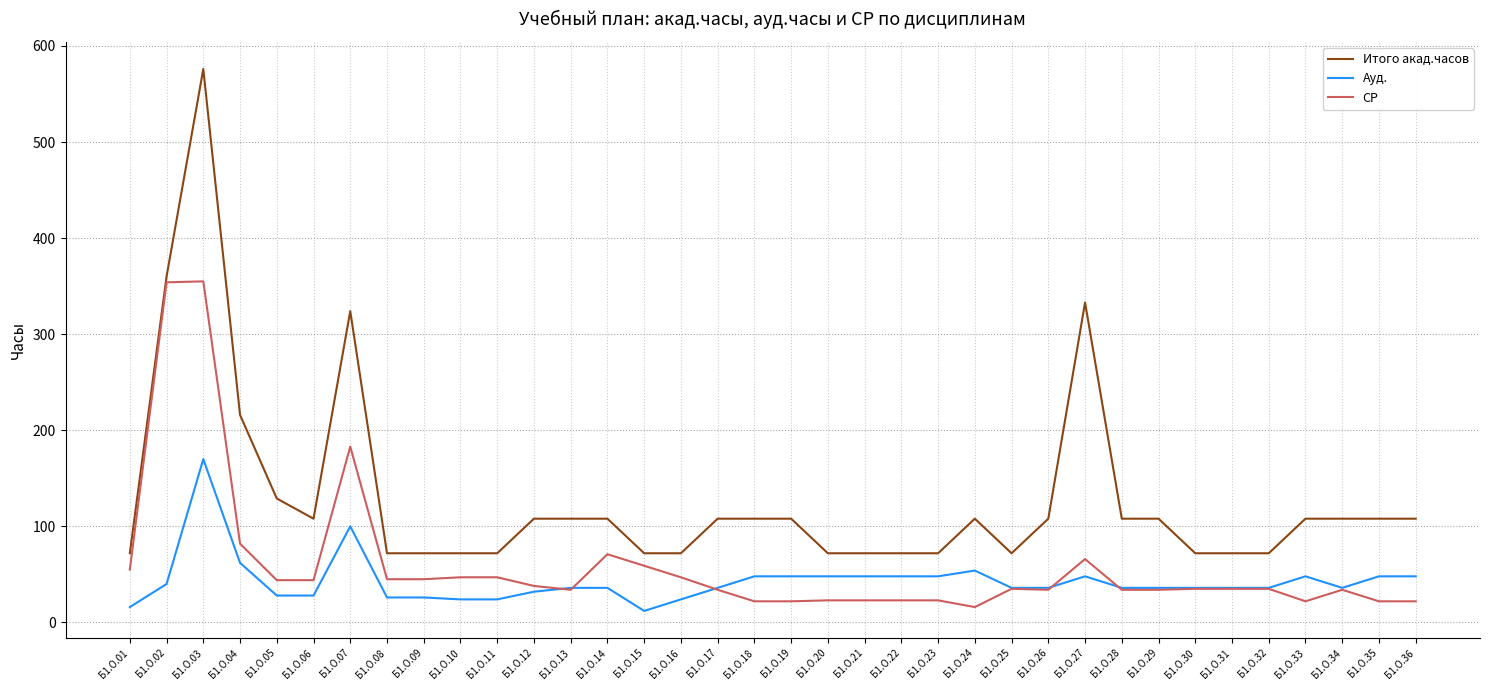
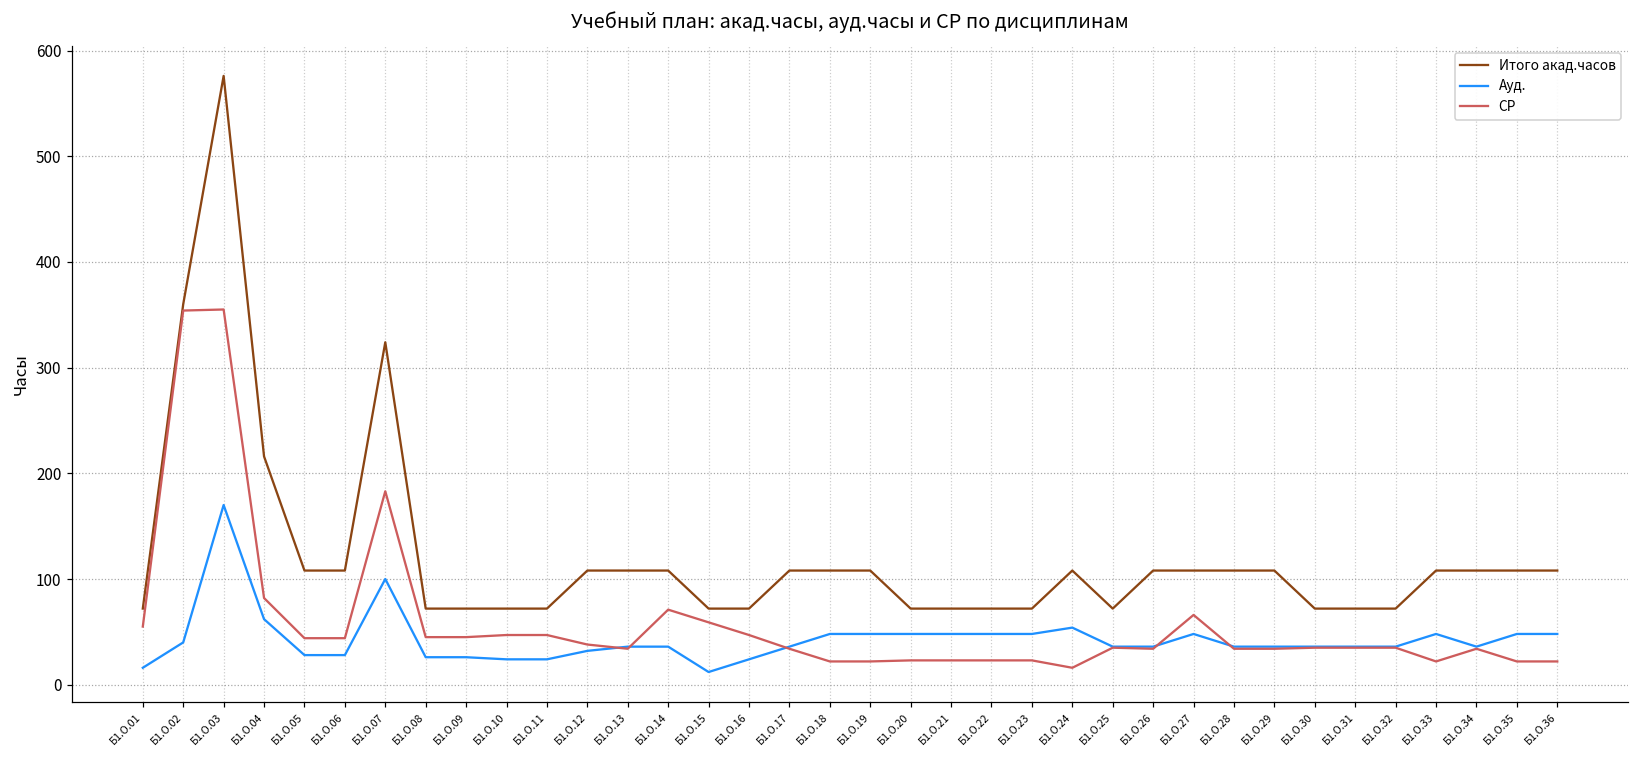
Итого акад.часов, Б1.О.05: 130 -> 110
Итого акад.часов, Б1.О.27: 330 -> 110
